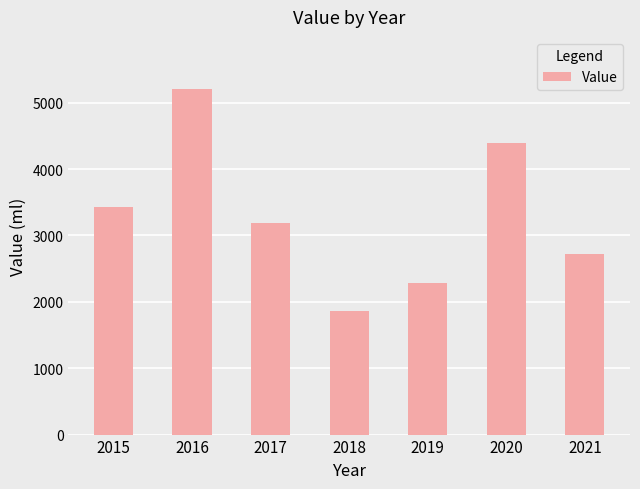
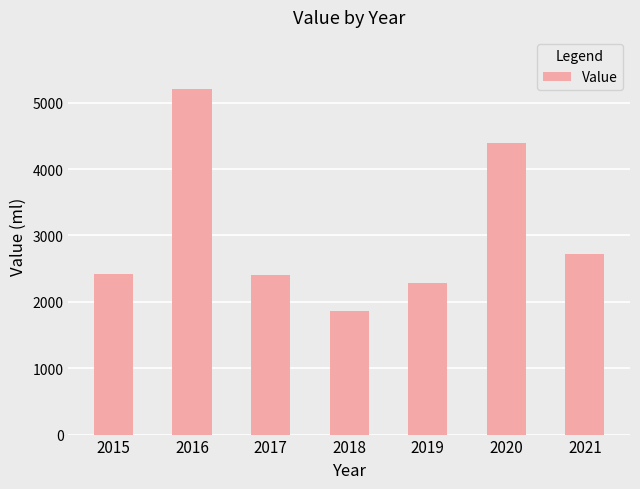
2015: 3400 -> 2400
2017: 3200 -> 2400
